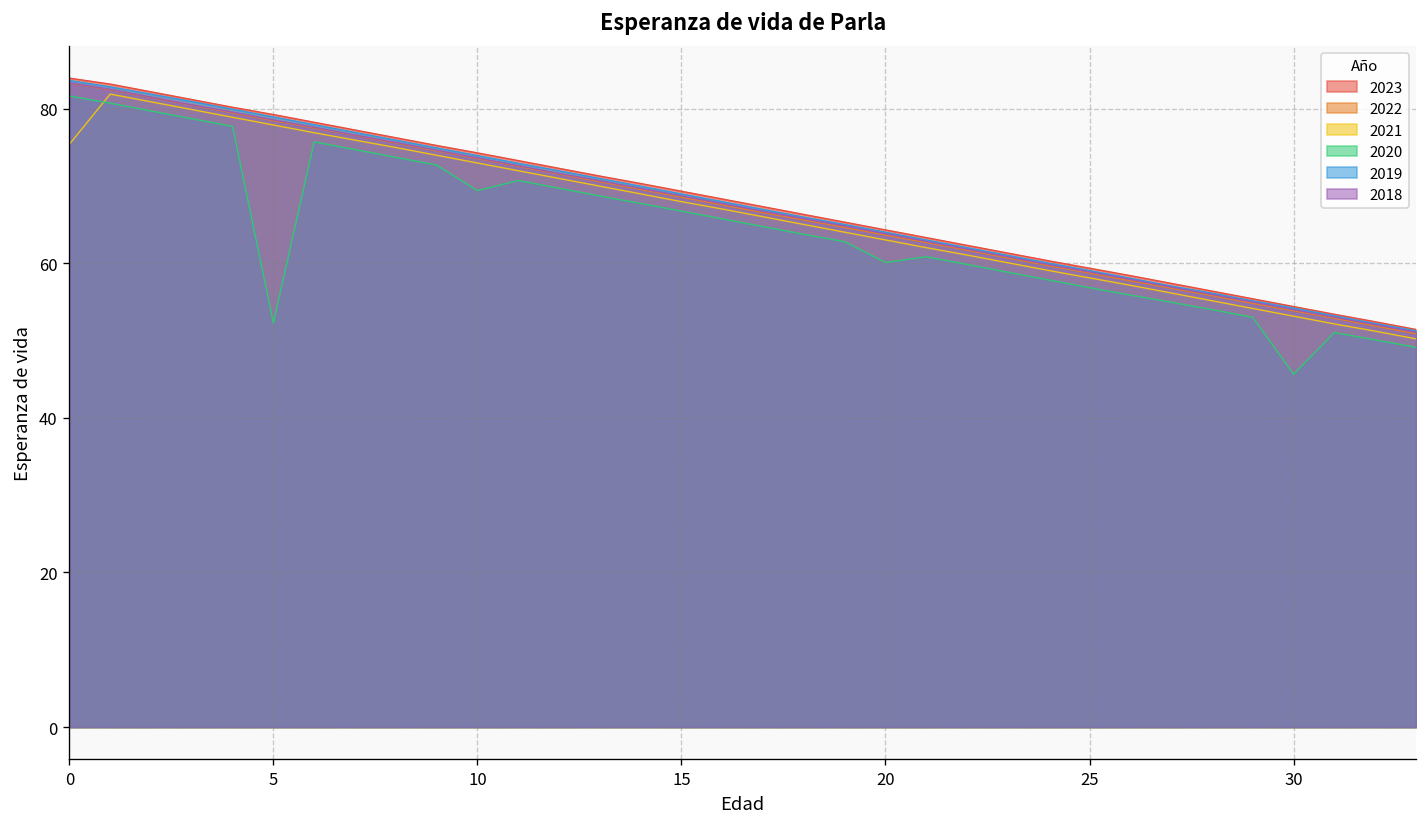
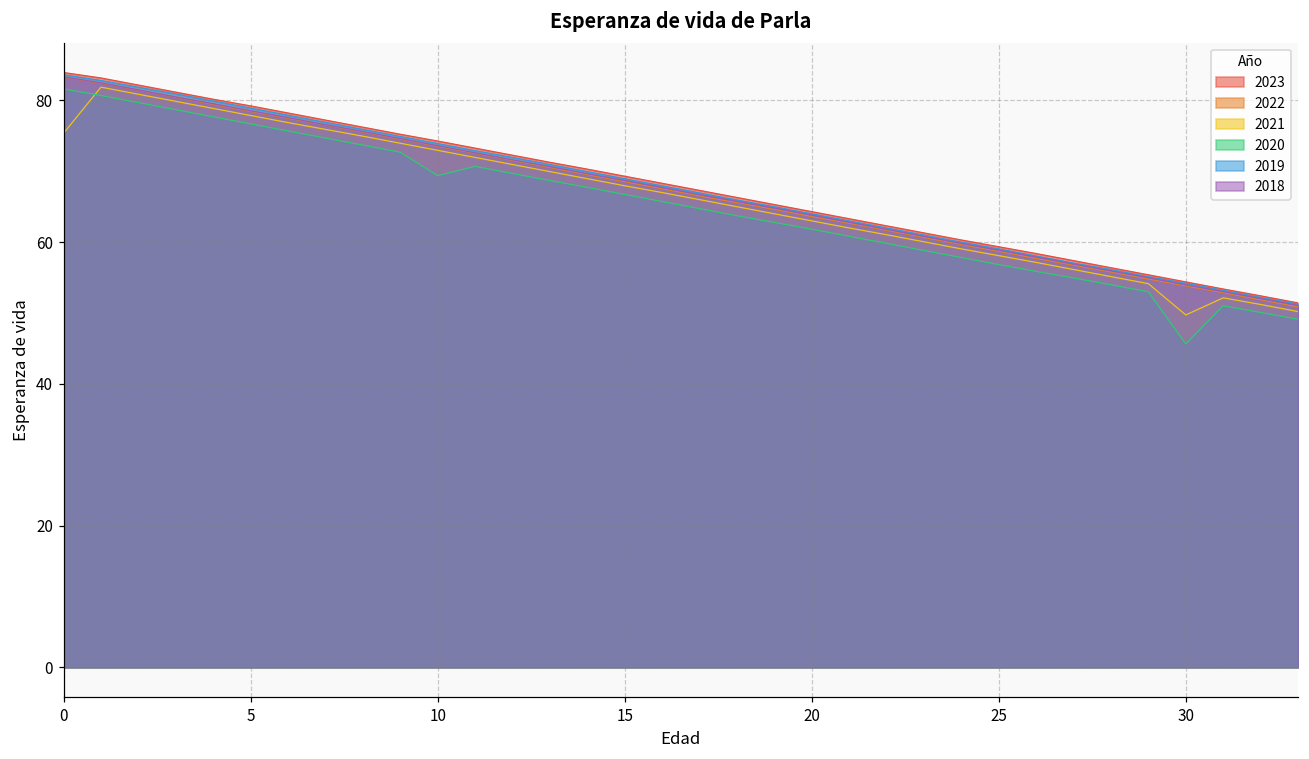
2020, 5: 52 -> 77
2020, 20: 60 -> 62
2021, 30: 53 -> 50
